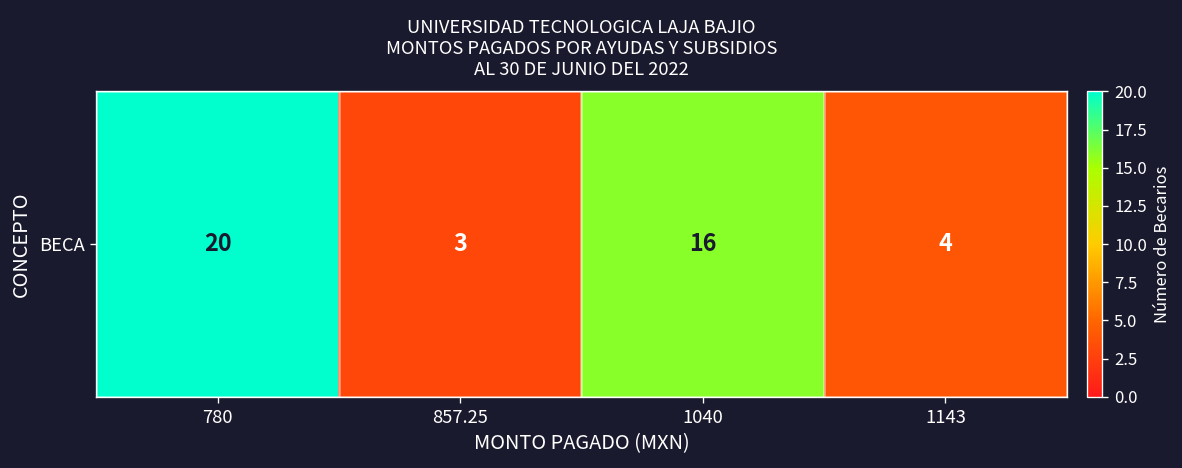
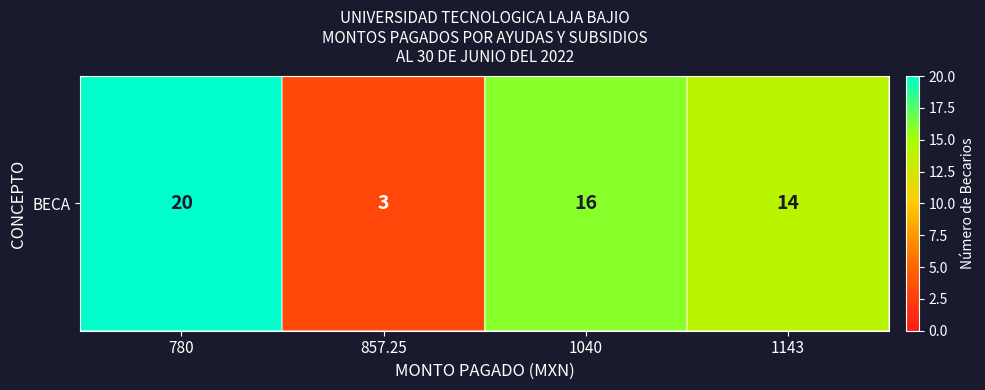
BECA, 1143: 4 -> 14
